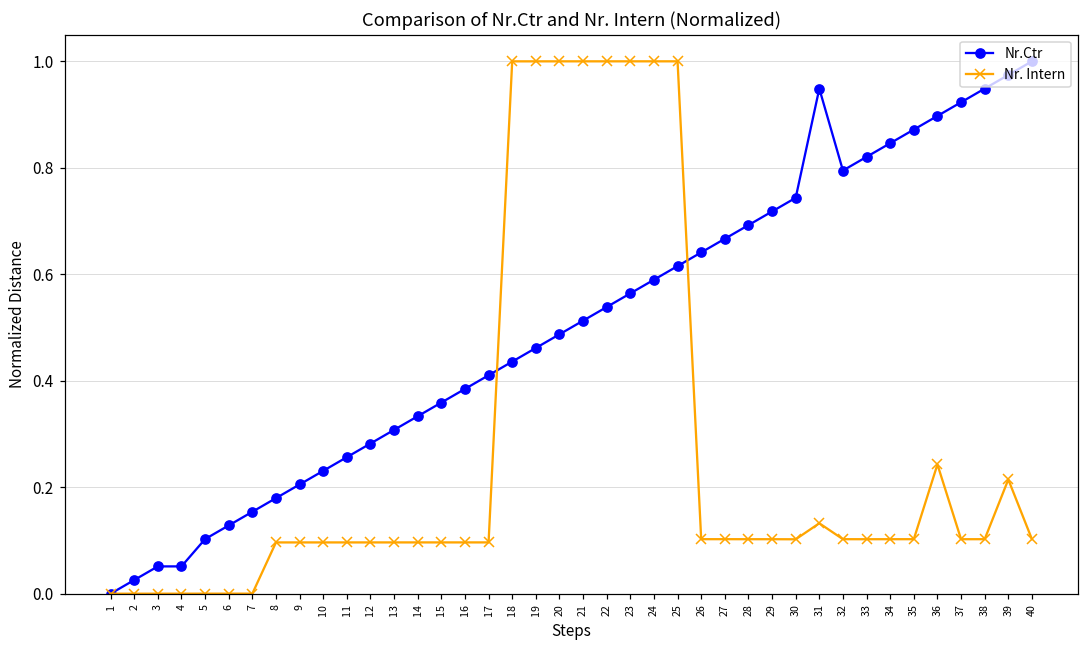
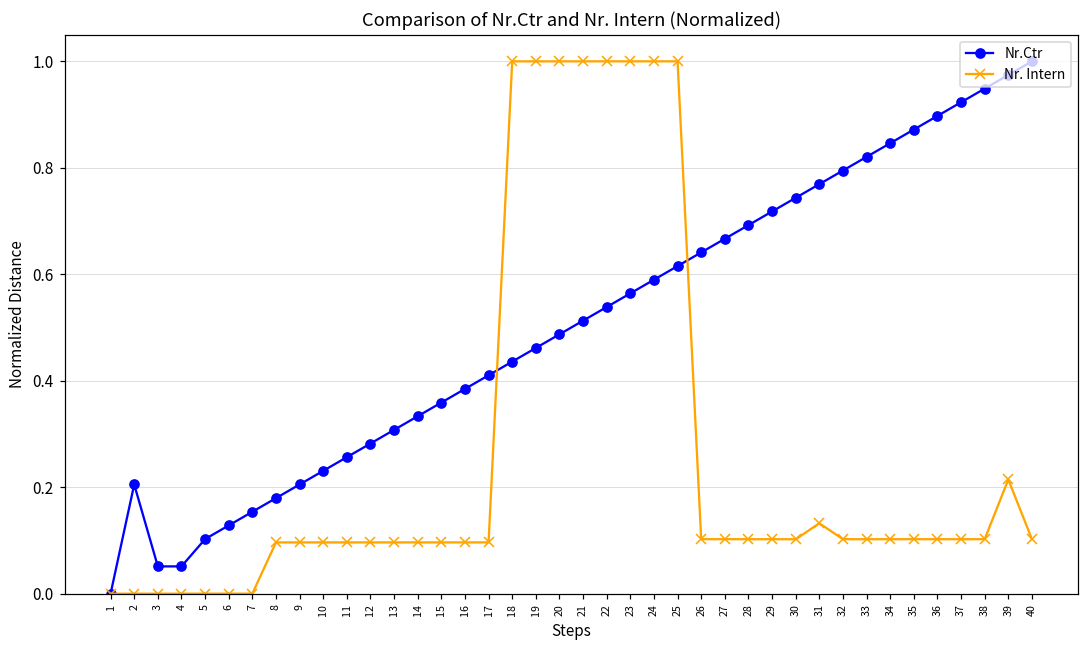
Nr.Ctr, 2: 0.03 -> 0.21
Nr.Ctr, 31: 0.95 -> 0.77
Nr. Intern, 36: 0.24 -> 0.10
